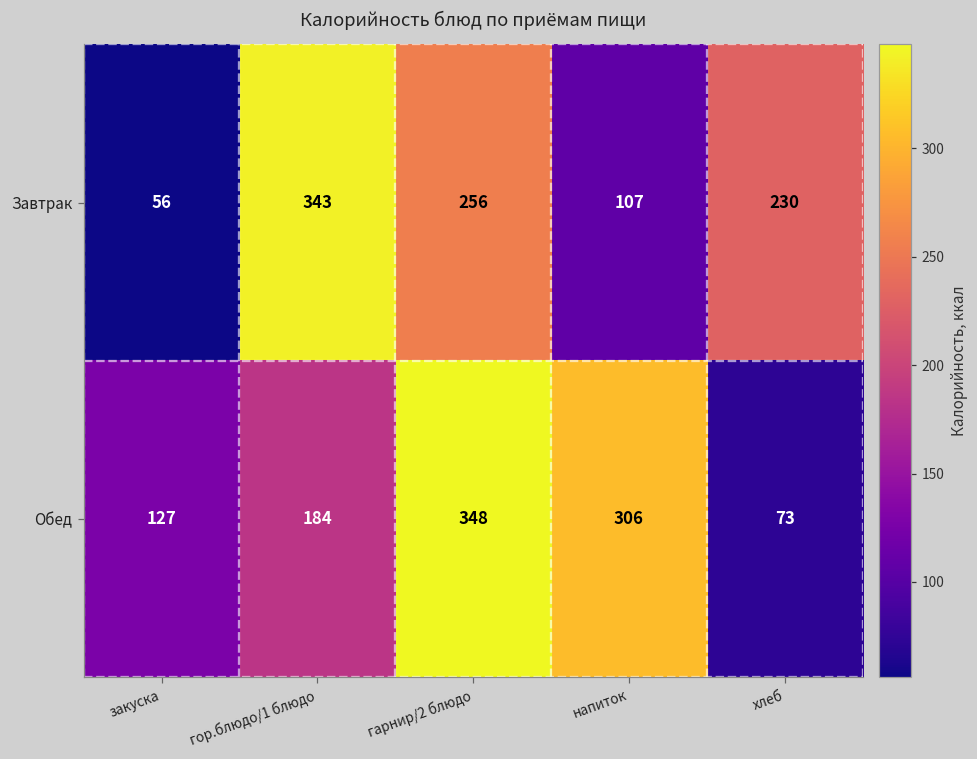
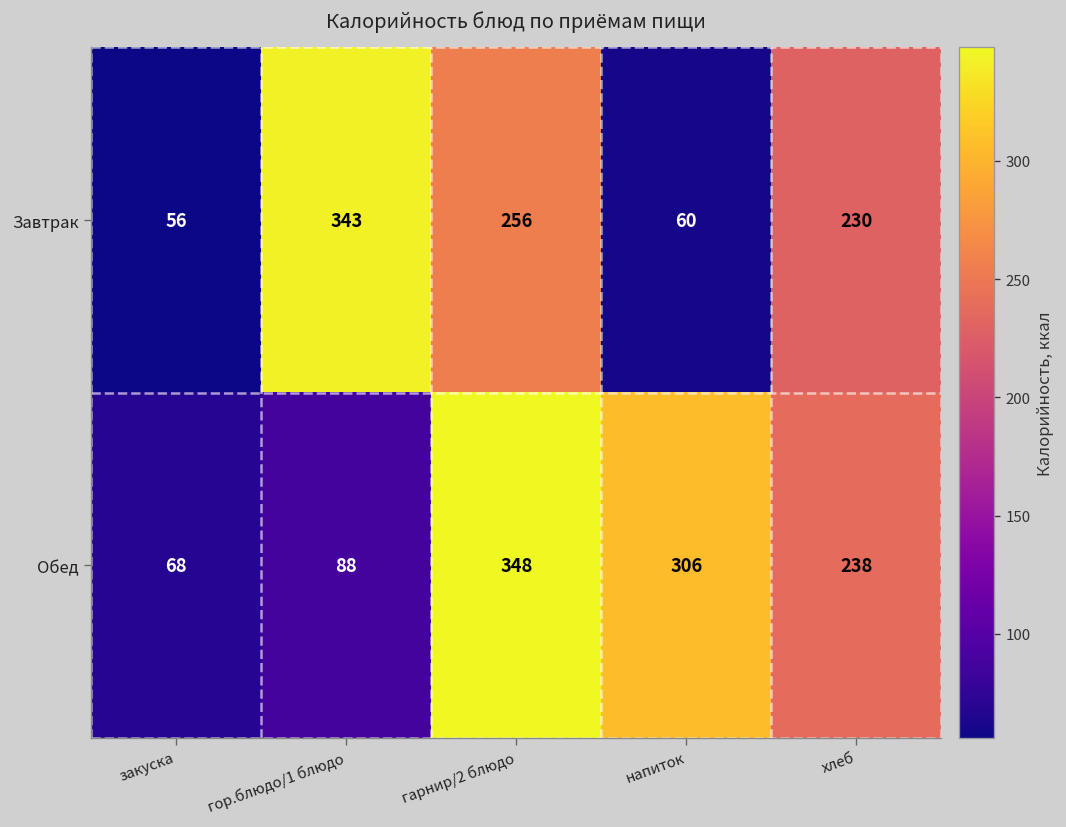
Завтрак, напиток: 107 -> 60
Обед, закуска: 127 -> 68
Обед, гор.блюдо/1 блюдо: 184 -> 88
Обед, хлеб: 73 -> 238
